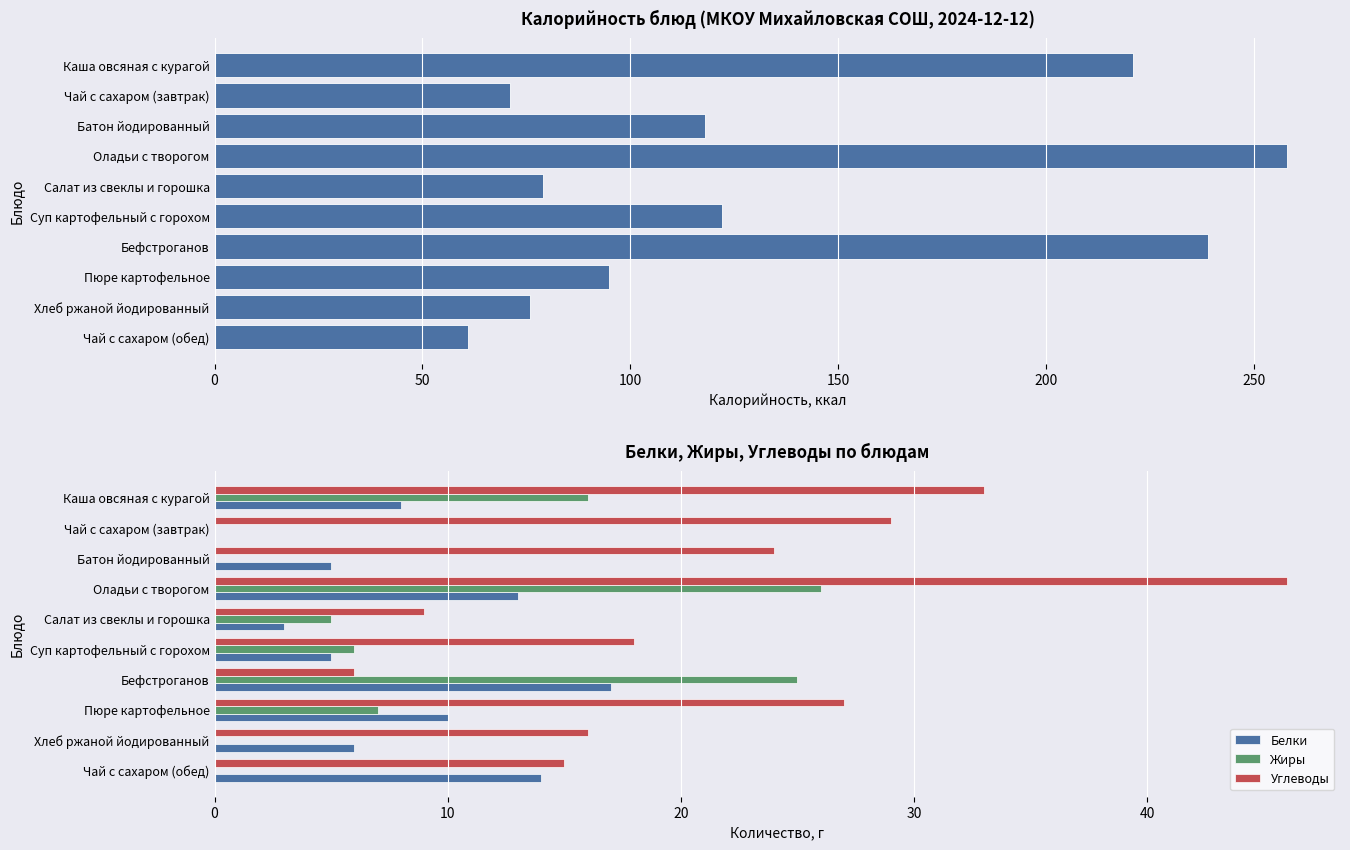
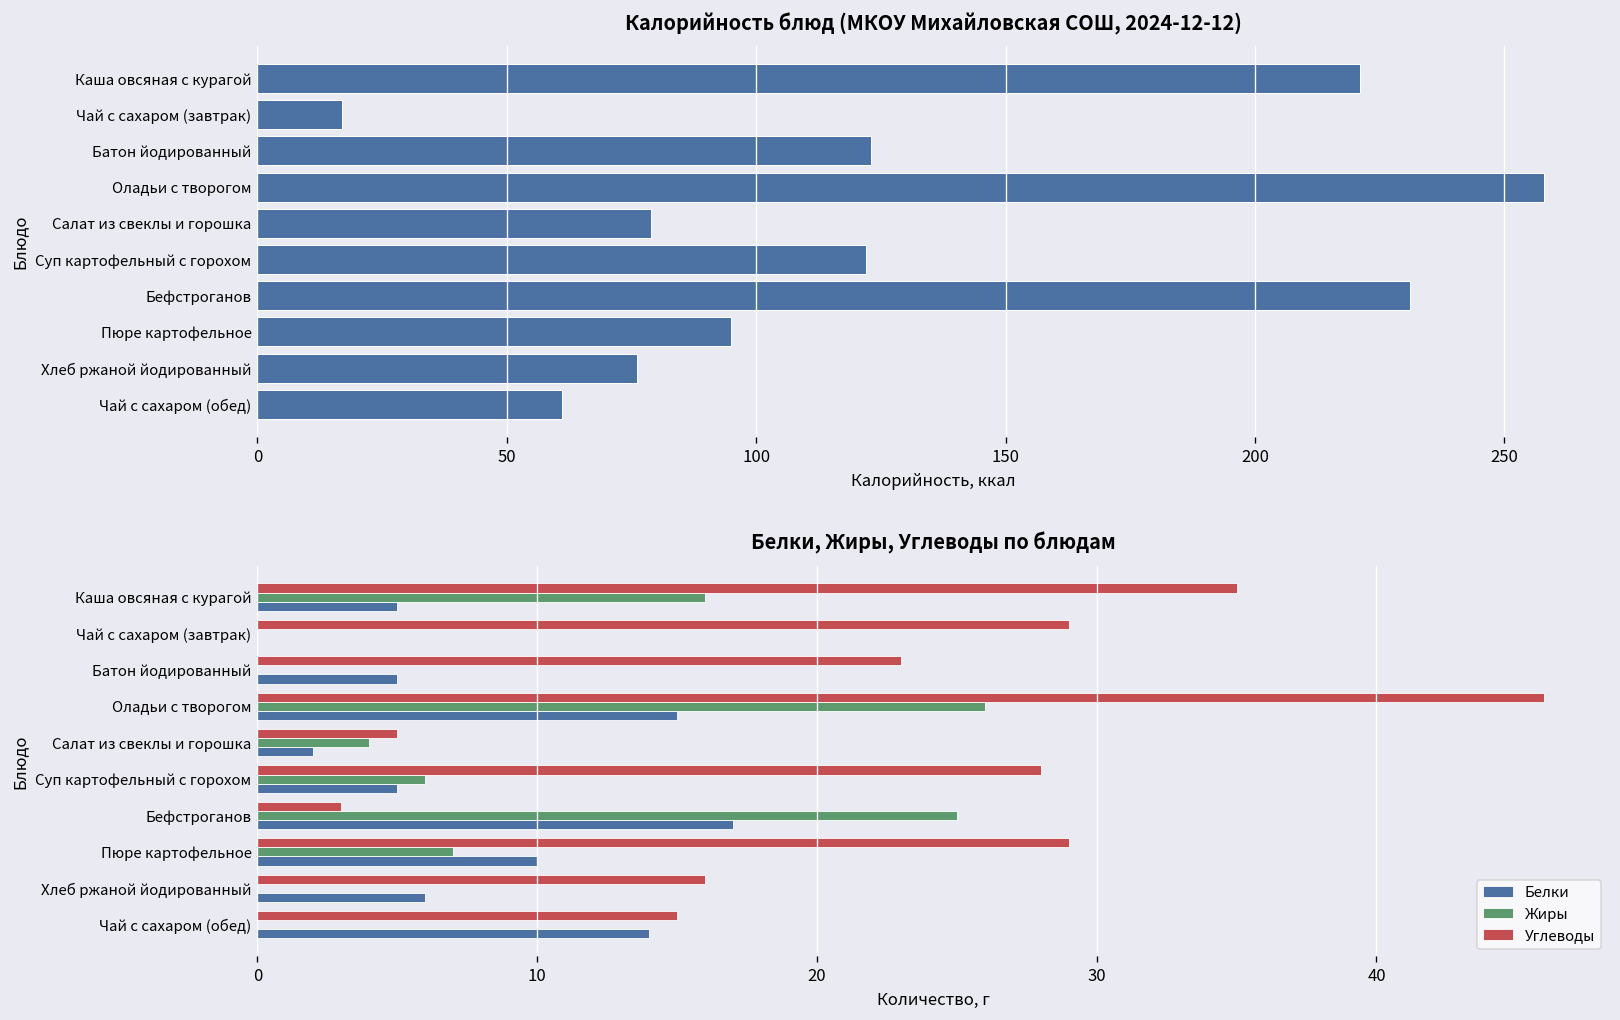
Калорийность блюд (МКОУ Михайловская СОШ, 2024-12-12), Чай с сахаром (завтрак): 71 -> 17
Калорийность блюд (МКОУ Михайловская СОШ, 2024-12-12), Батон йодированный: 118 -> 123
Калорийность блюд (МКОУ Михайловская СОШ, 2024-12-12), Бефстроганов: 239 -> 231
Белки, Жиры, Углеводы по блюдам, Углеводы, Каша овсяная с курагой: 33 -> 35
Белки, Жиры, Углеводы по блюдам, Белки, Каша овсяная с курагой: 8 -> 5
Белки, Жиры, Углеводы по блюдам, Углеводы, Батон йодированный: 24 -> 23
Белки, Жиры, Углеводы по блюдам, Белки, Оладьи с творогом: 13 -> 15
Белки, Жиры, Углеводы по блюдам, Углеводы, Салат из свеклы и горошка: 9 -> 5
Белки, Жиры, Углеводы по блюдам, Жиры, Салат из свеклы и горошка: 5 -> 4
Белки, Жиры, Углеводы по блюдам, Белки, Салат из свеклы и горошка: 3 -> 2
Белки, Жиры, Углеводы по блюдам, Углеводы, Суп картофельный с горохом: 18 -> 28
Белки, Жиры, Углеводы по блюдам, Углеводы, Бефстроганов: 6 -> 3
Белки, Жиры, Углеводы по блюдам, Углеводы, Пюре картофельное: 27 -> 29
